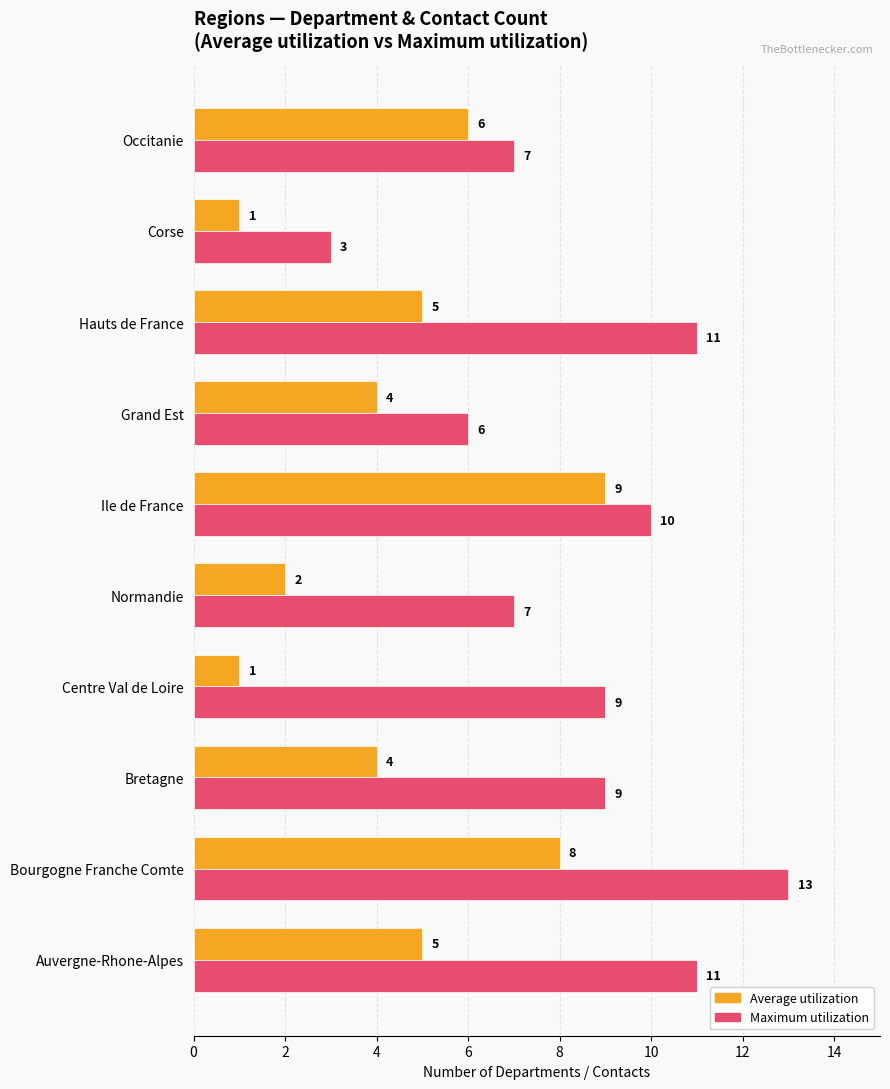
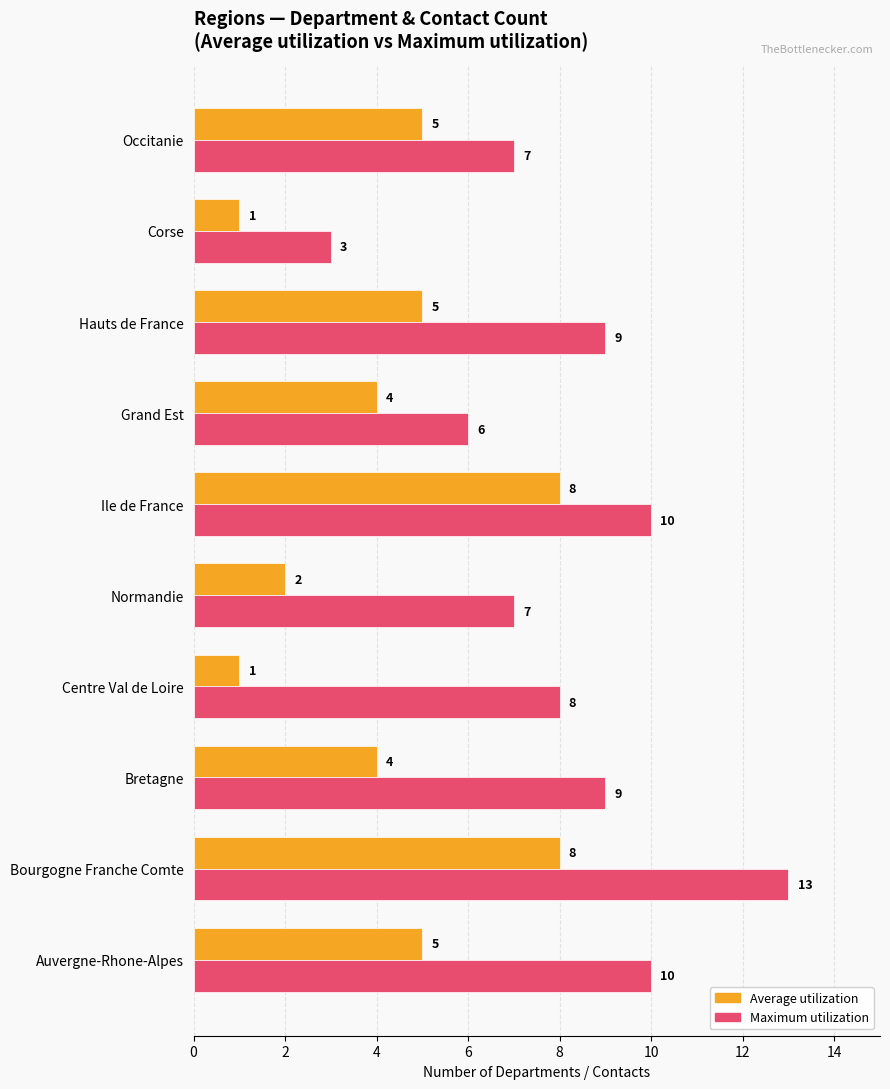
Average utilization, Occitanie: 6 -> 5
Maximum utilization, Hauts de France: 11 -> 9
Average utilization, Ile de France: 9 -> 8
Maximum utilization, Centre Val de Loire: 9 -> 8
Maximum utilization, Auvergne-Rhone-Alpes: 11 -> 10
